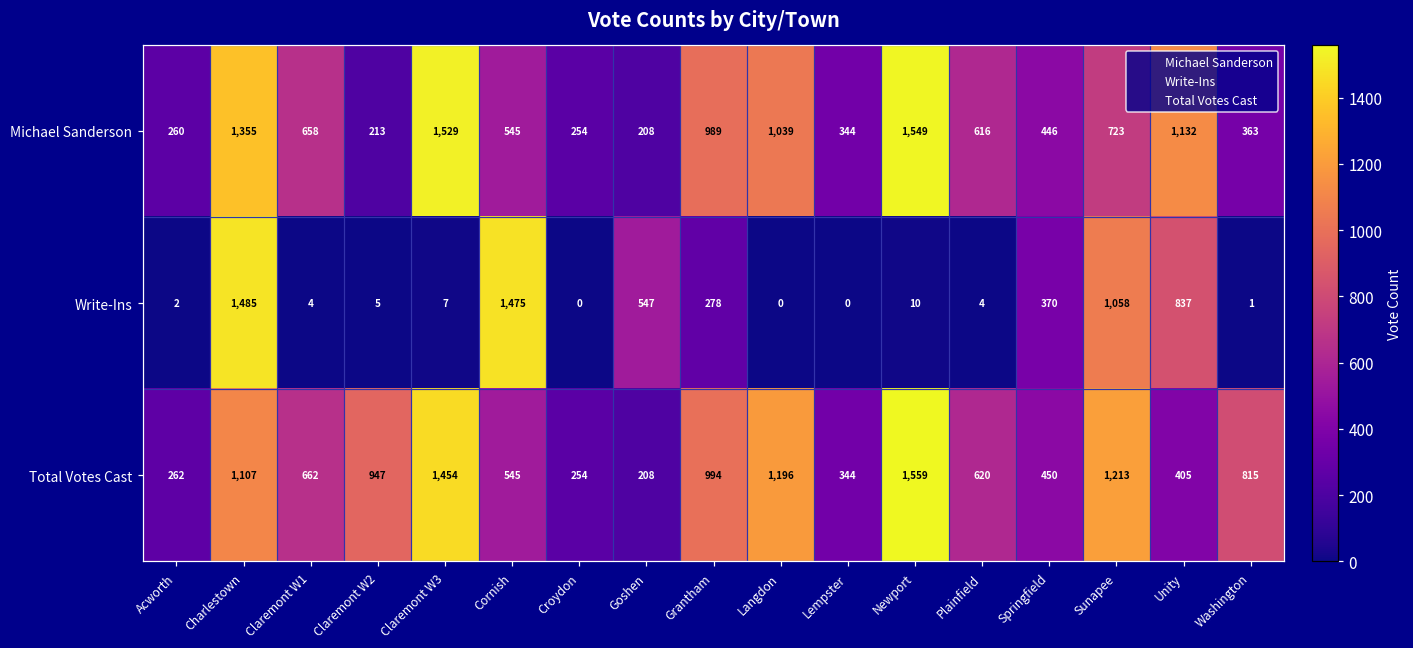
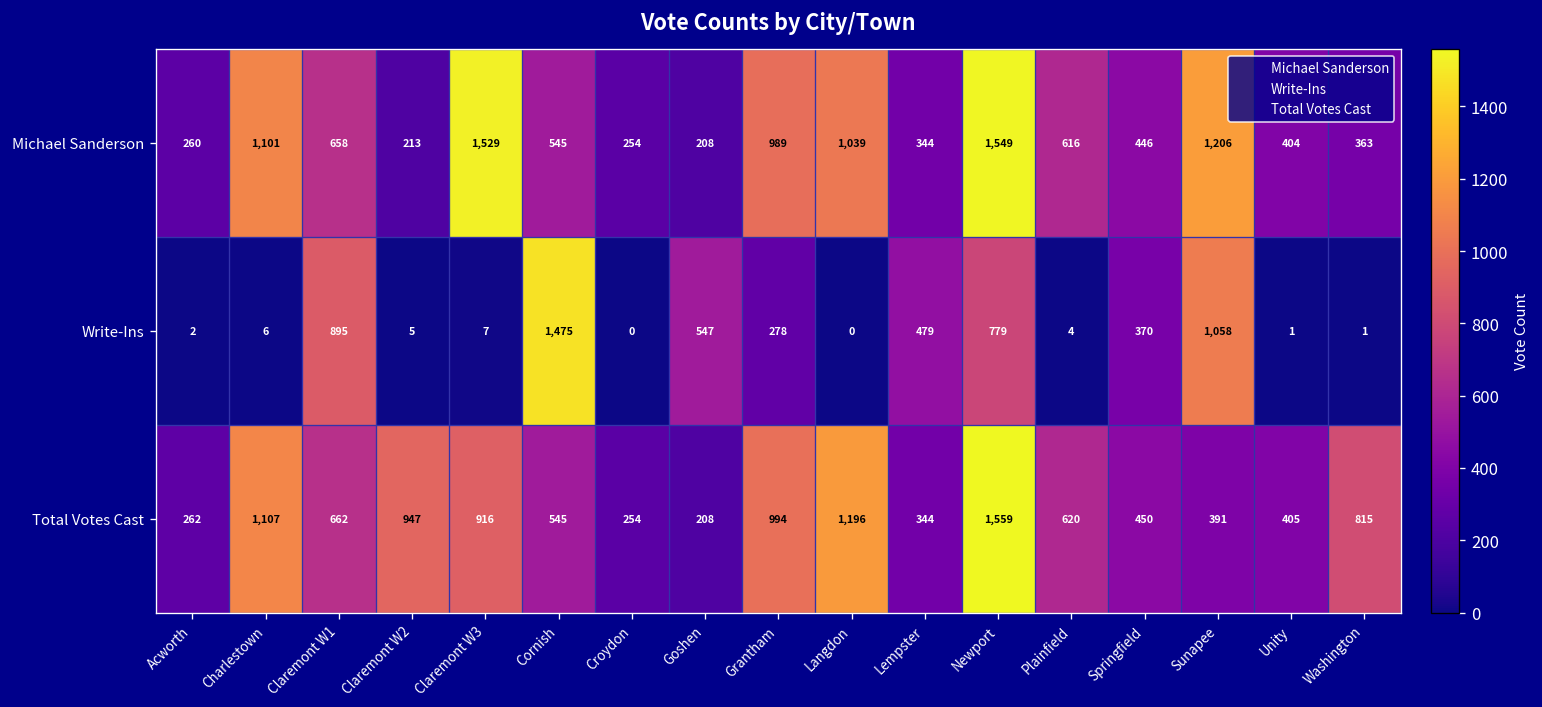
Michael Sanderson, Charlestown: 1,355 -> 1,101
Michael Sanderson, Sunapee: 723 -> 1,206
Michael Sanderson, Unity: 1,132 -> 404
Write-Ins, Charlestown: 1,485 -> 6
Write-Ins, Claremont W1: 4 -> 895
Write-Ins, Lempster: 0 -> 479
Write-Ins, Newport: 10 -> 779
Write-Ins, Unity: 837 -> 1
Total Votes Cast, Claremont W3: 1,454 -> 916
Total Votes Cast, Sunapee: 1,213 -> 391
